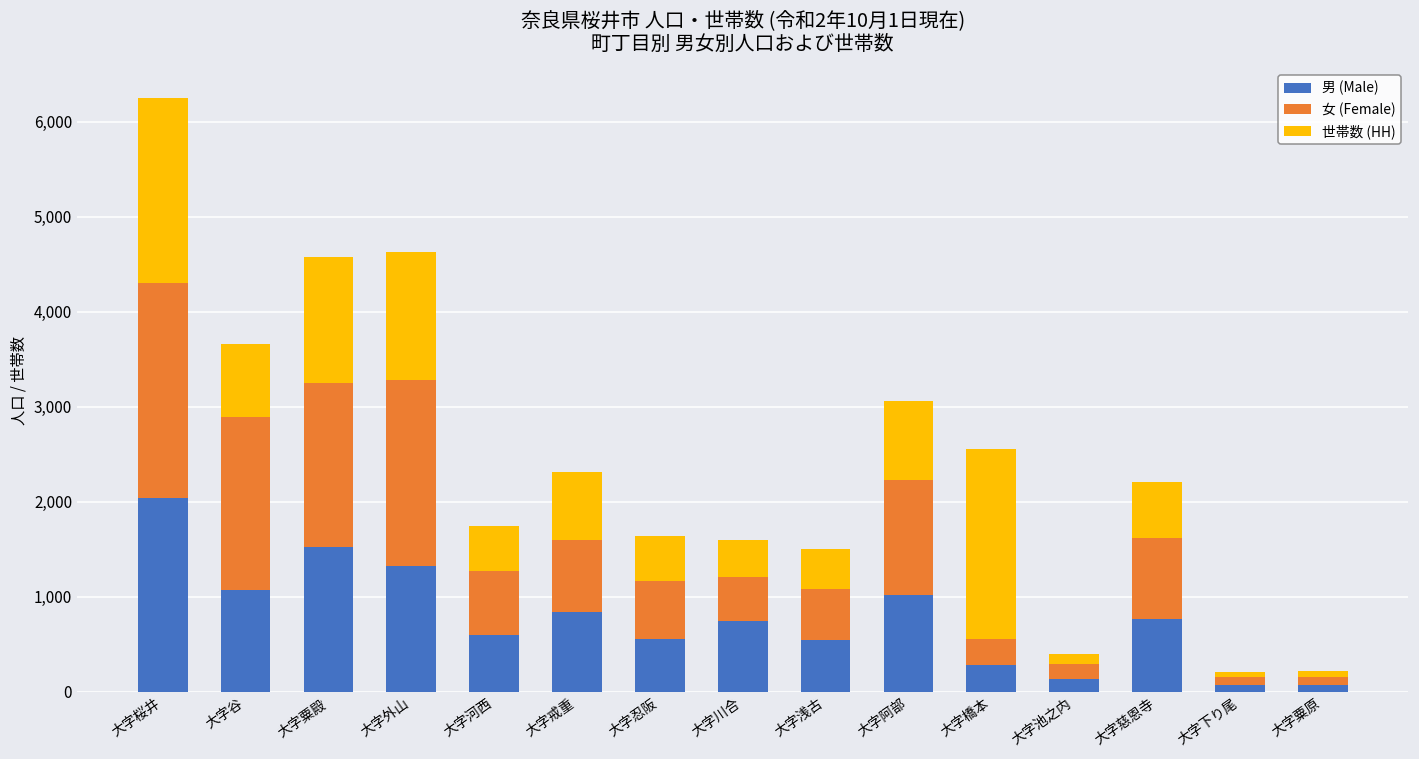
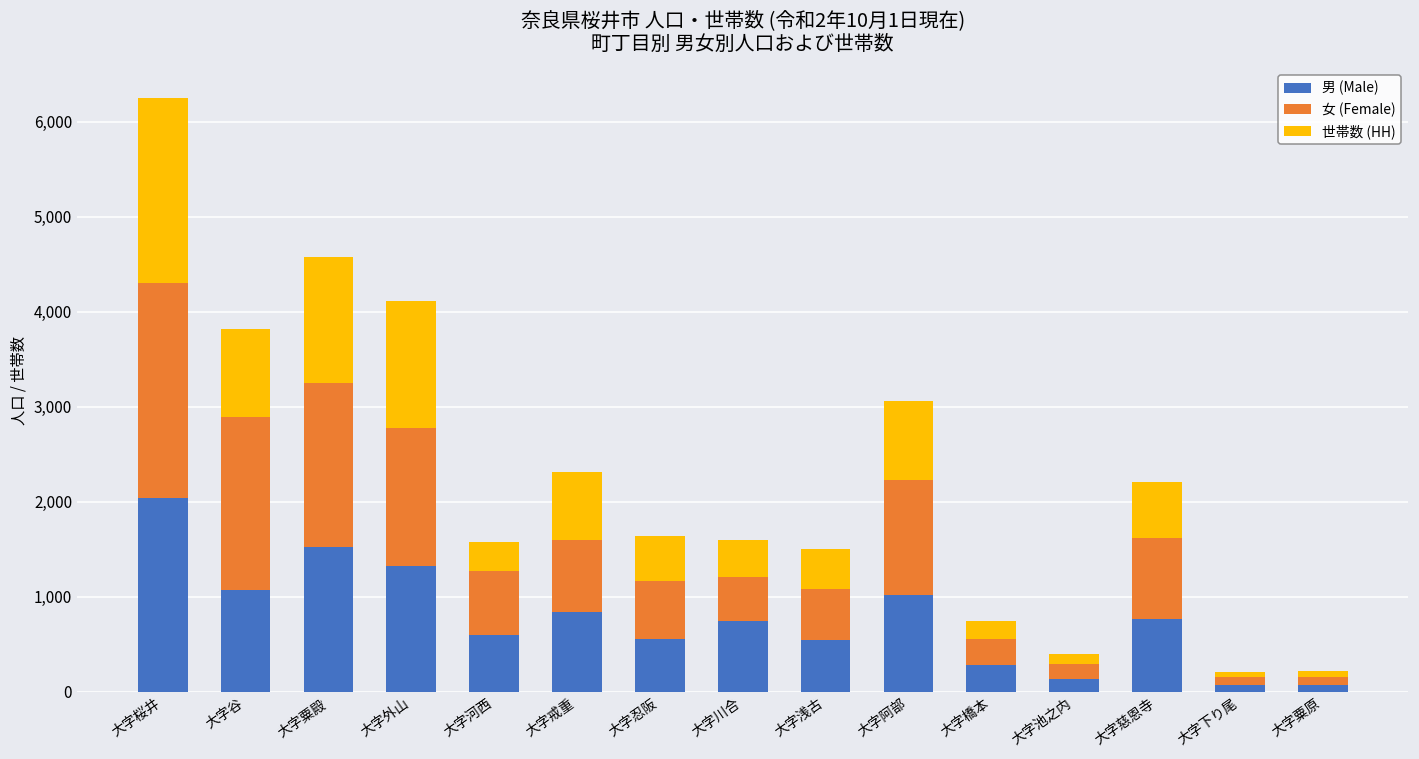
世帯数 (HH), 大字谷: 800 -> 900
女 (Female), 大字外山: 2,000 -> 1,500
世帯数 (HH), 大字河西: 500 -> 300
世帯数 (HH), 大字橋本: 2,000 -> 200
